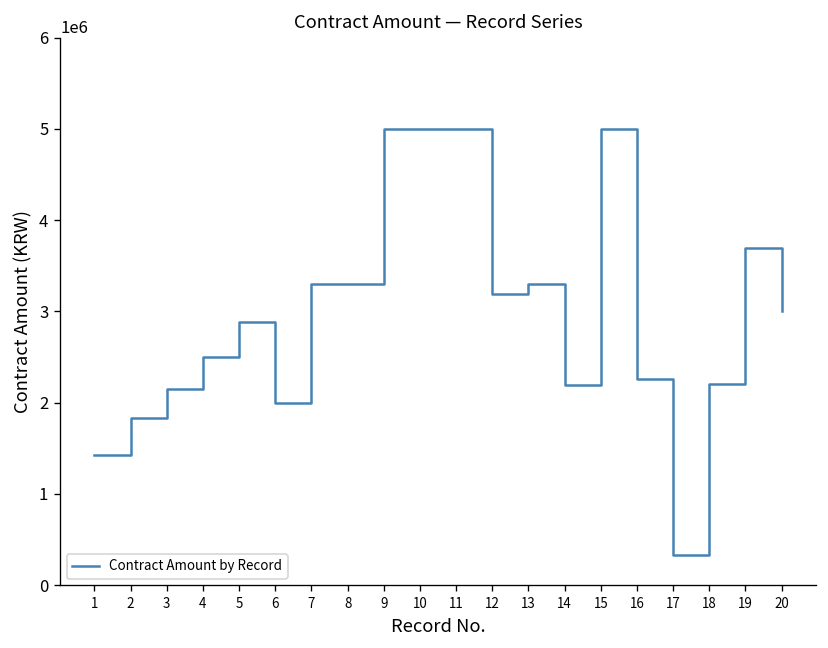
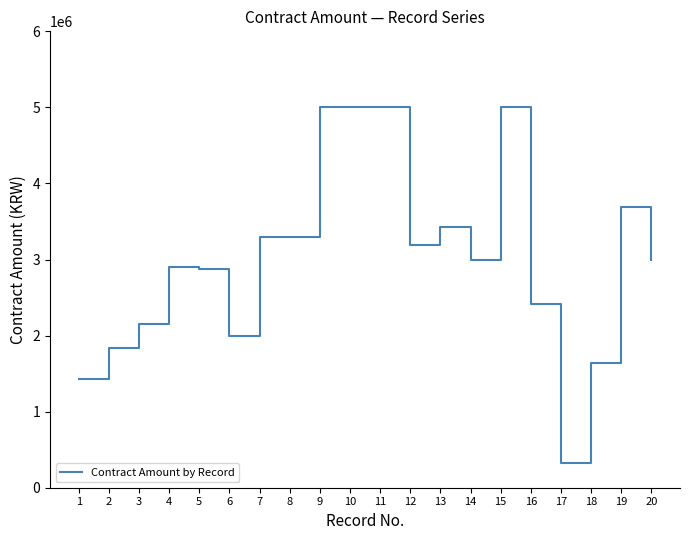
4: 2500000 -> 2900000
13: 3300000 -> 3400000
14: 2200000 -> 3000000
16: 2300000 -> 2400000
18: 2200000 -> 1600000
